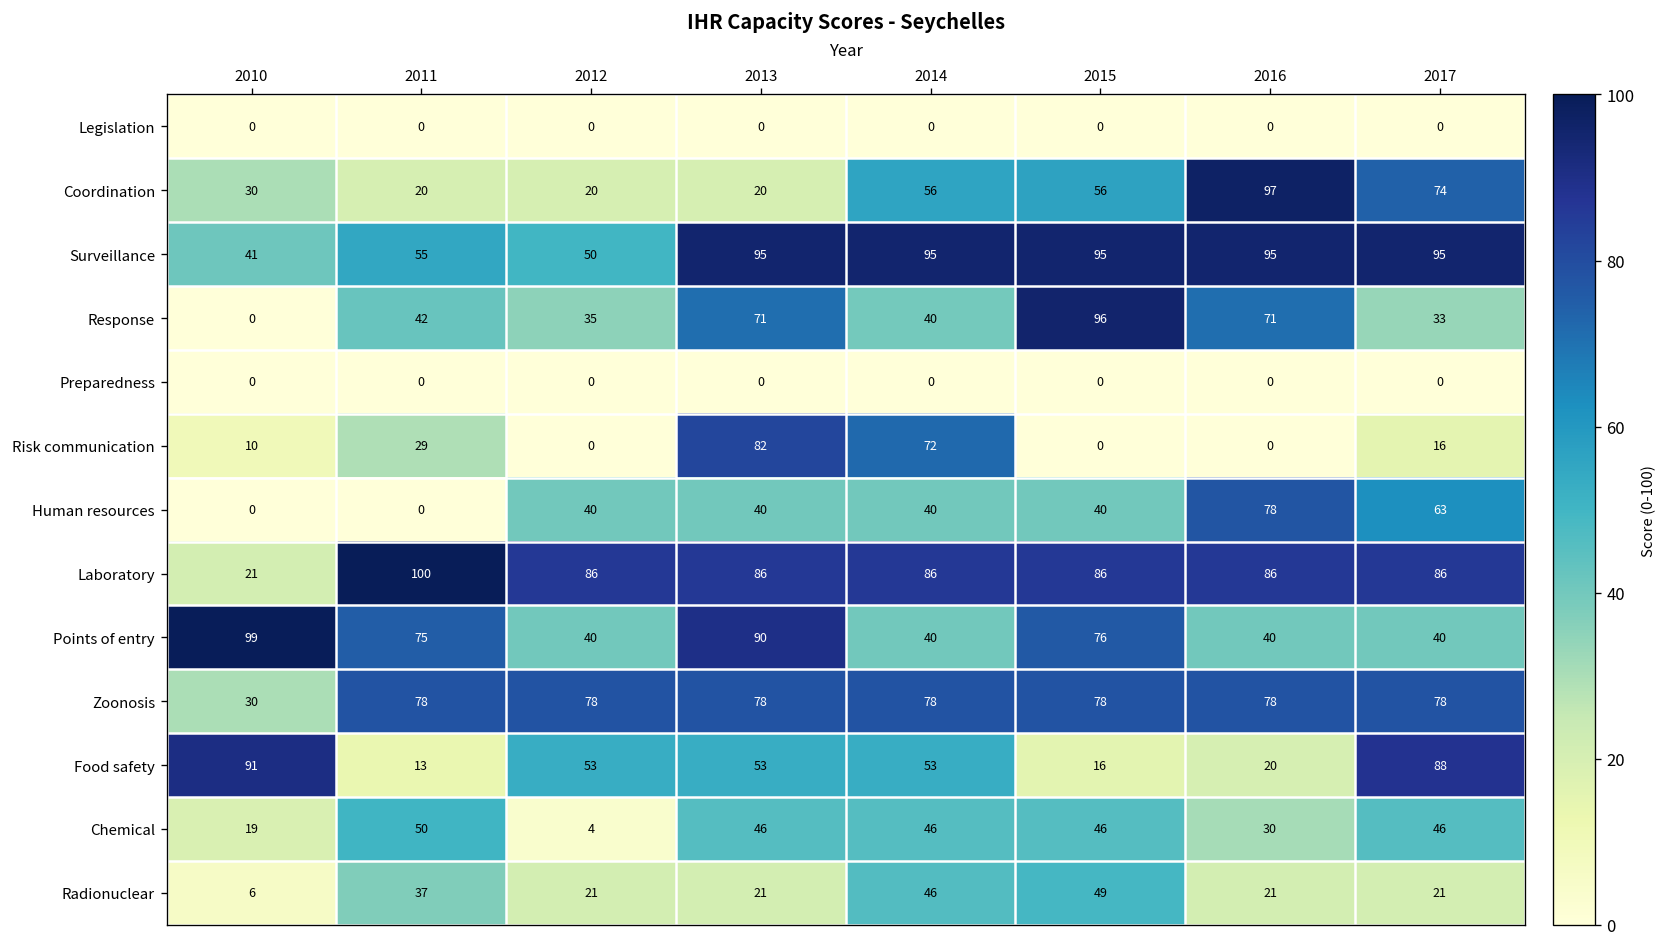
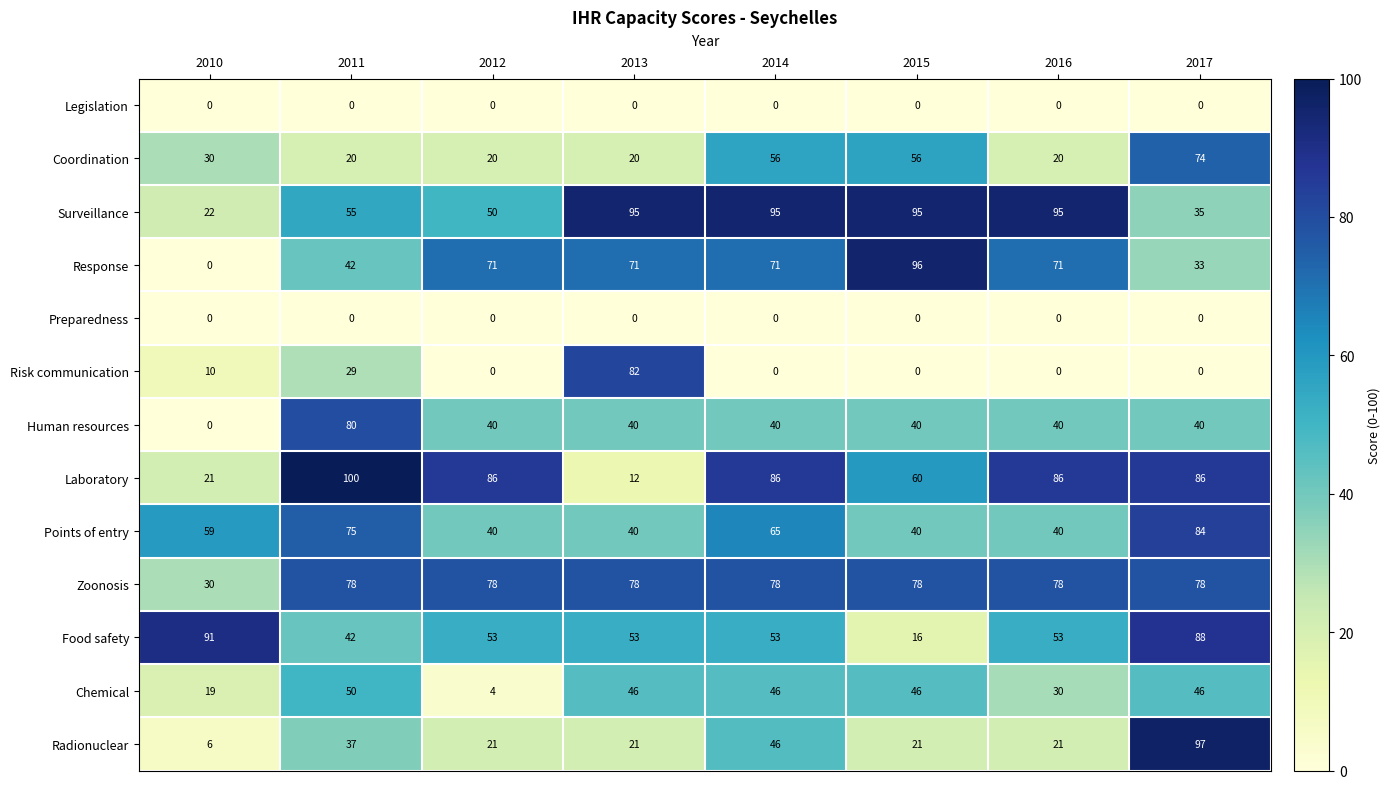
Coordination, 2016: 97 -> 20
Surveillance, 2010: 41 -> 22
Surveillance, 2017: 95 -> 35
Response, 2012: 35 -> 71
Response, 2014: 40 -> 71
Risk communication, 2014: 72 -> 0
Risk communication, 2017: 16 -> 0
Human resources, 2011: 0 -> 80
Human resources, 2016: 78 -> 40
Human resources, 2017: 63 -> 40
Laboratory, 2013: 86 -> 12
Laboratory, 2015: 86 -> 60
Points of entry, 2010: 99 -> 59
Points of entry, 2013: 90 -> 40
Points of entry, 2014: 40 -> 65
Points of entry, 2015: 76 -> 40
Points of entry, 2017: 40 -> 84
Food safety, 2011: 13 -> 42
Food safety, 2016: 20 -> 53
Radionuclear, 2015: 49 -> 21
Radionuclear, 2017: 21 -> 97
